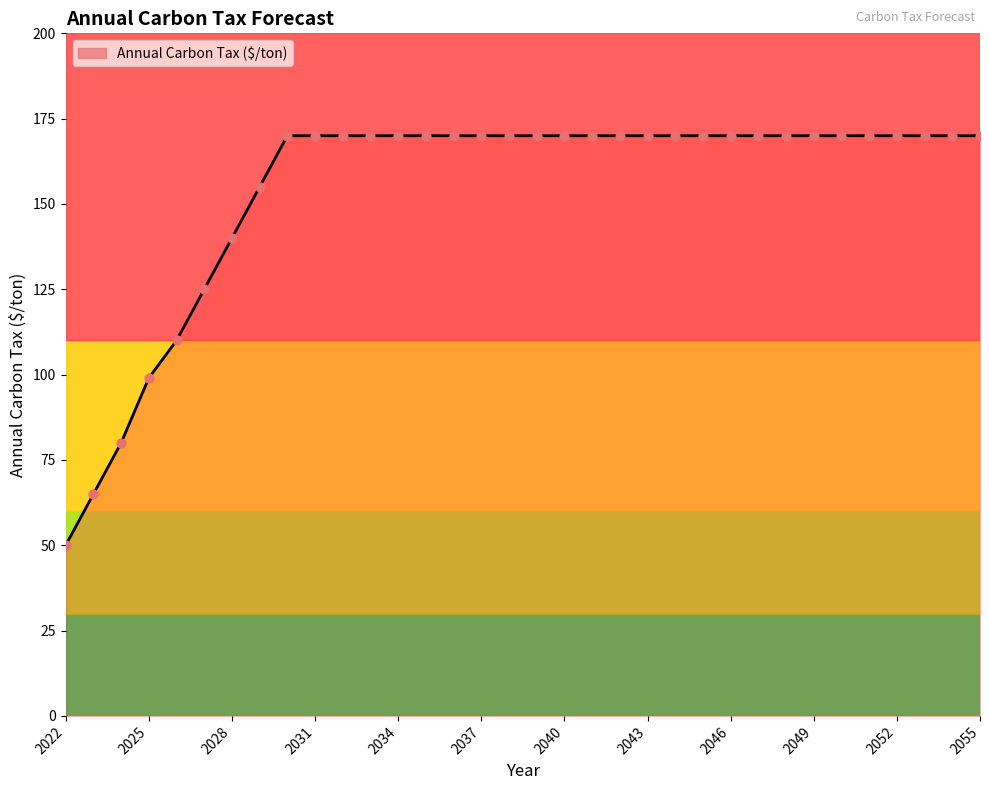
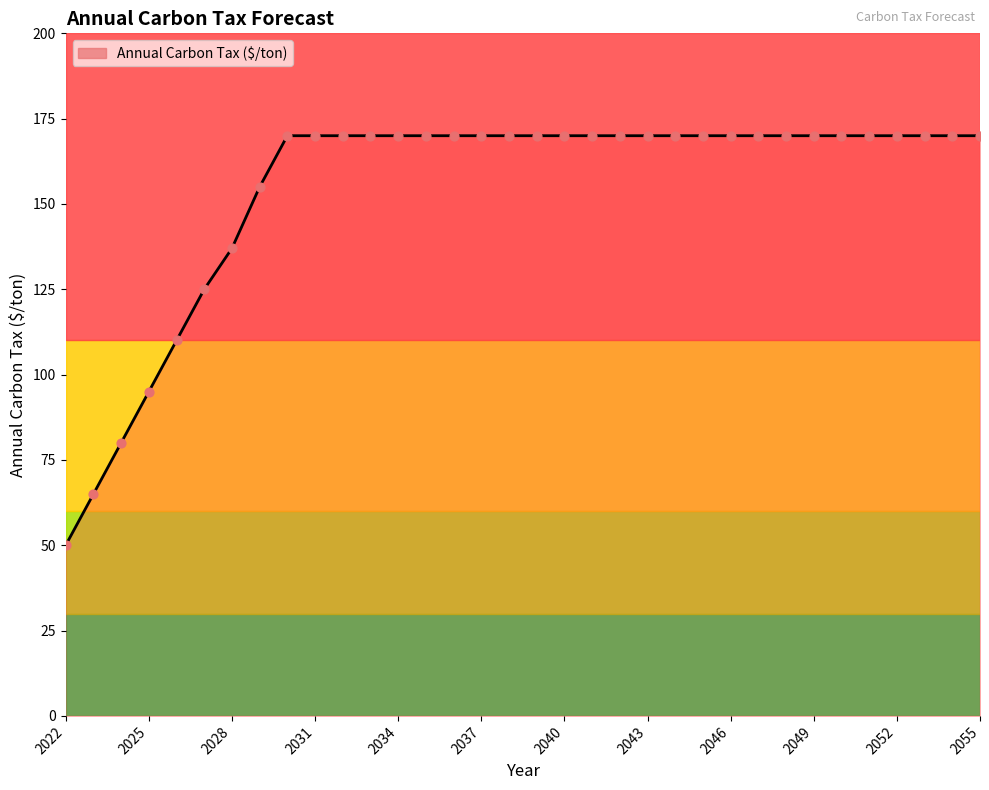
2025: 99 -> 95
2028: 140 -> 137
